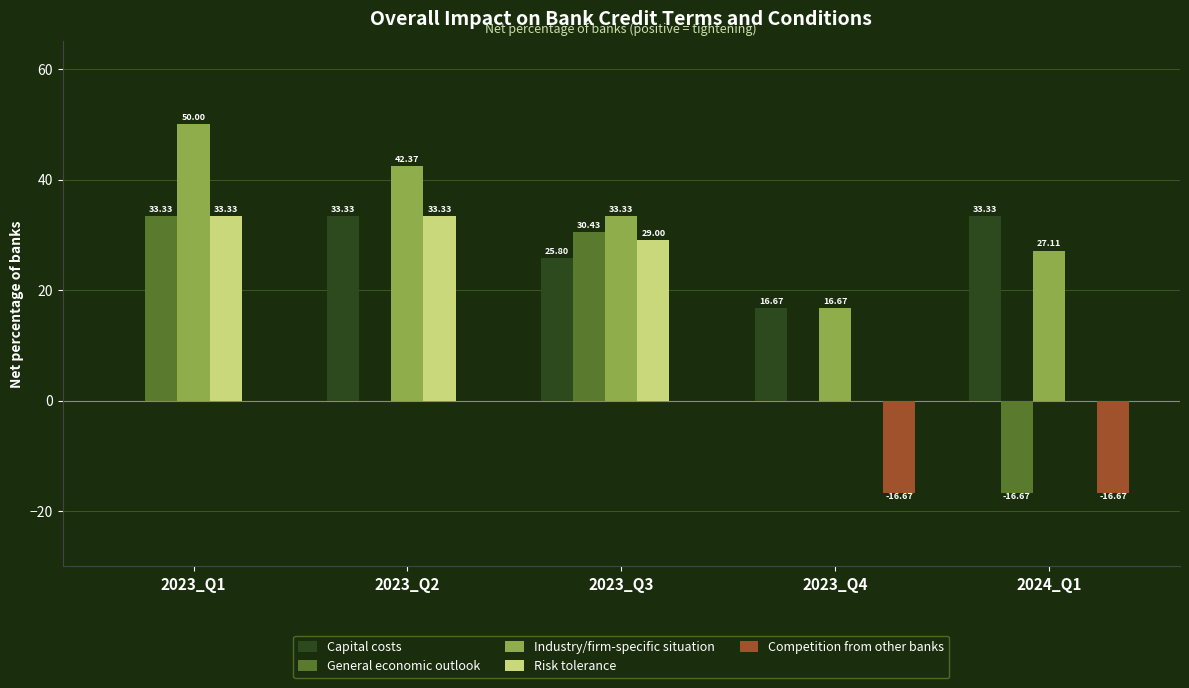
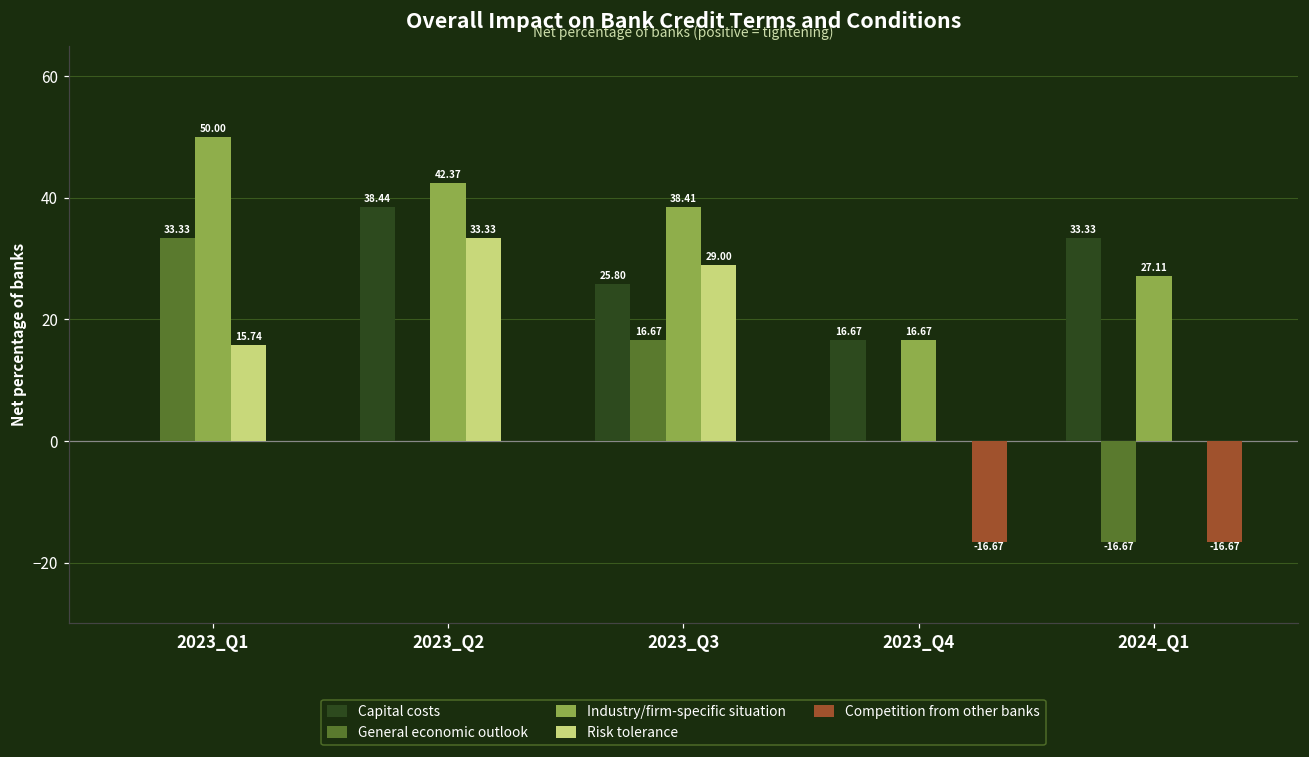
Risk tolerance, 2023_Q1: 33.33 -> 15.74
Capital costs, 2023_Q2: 33.33 -> 38.44
General economic outlook, 2023_Q3: 30.43 -> 16.67
Industry/firm-specific situation, 2023_Q3: 33.33 -> 38.41
